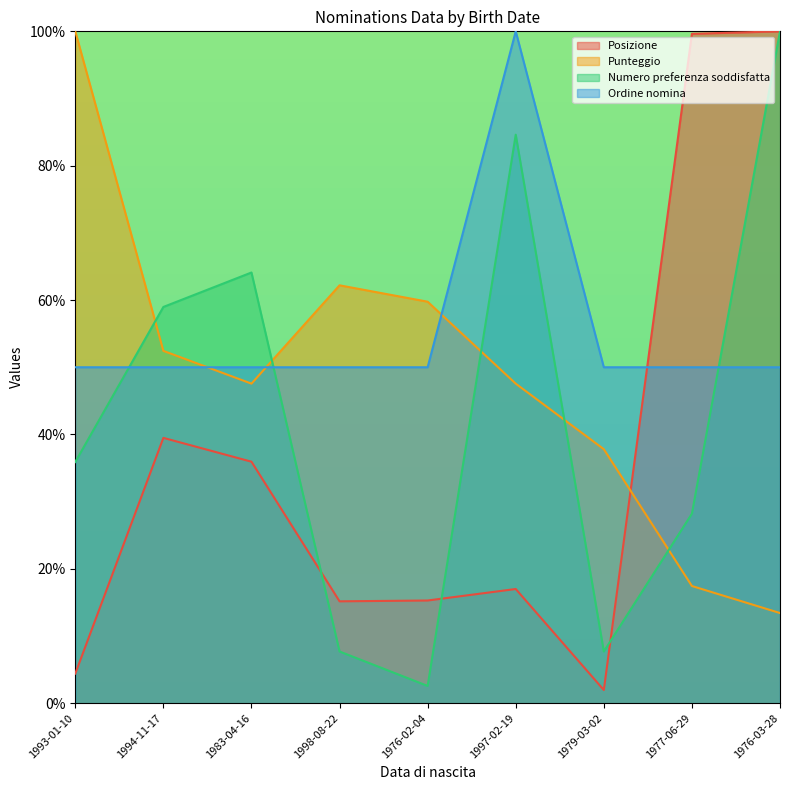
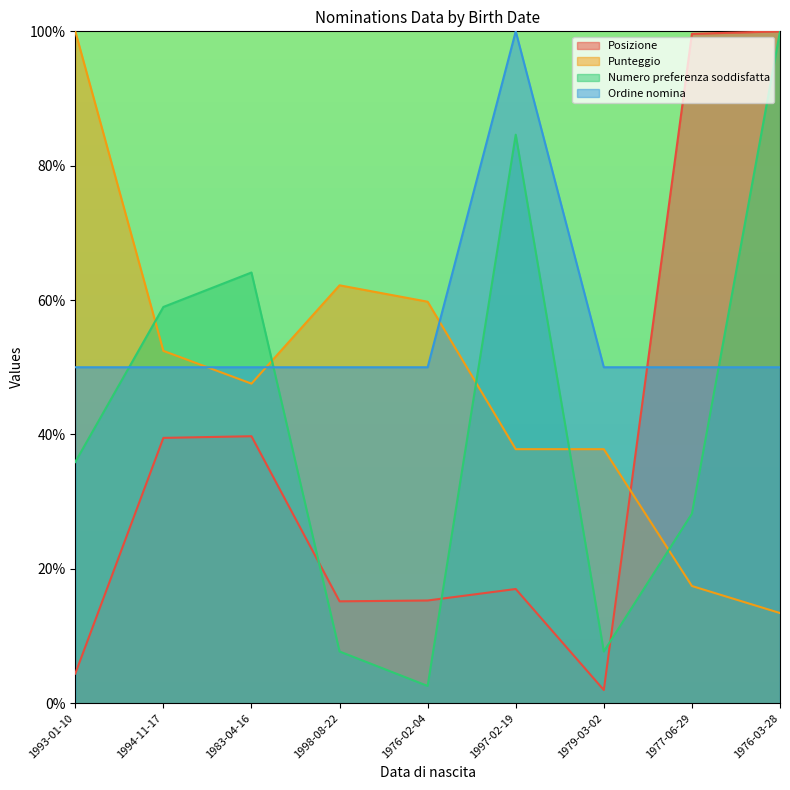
Posizione, 1983-04-16: 36% -> 40%
Punteggio, 1997-02-19: 48% -> 38%
